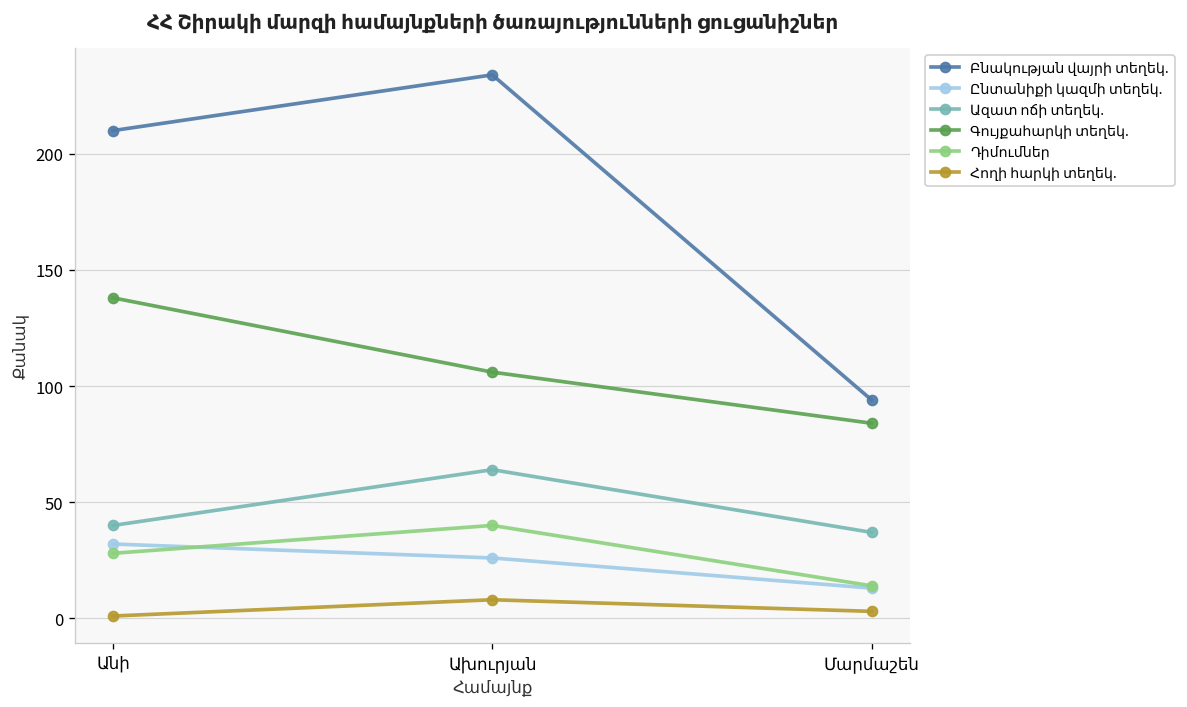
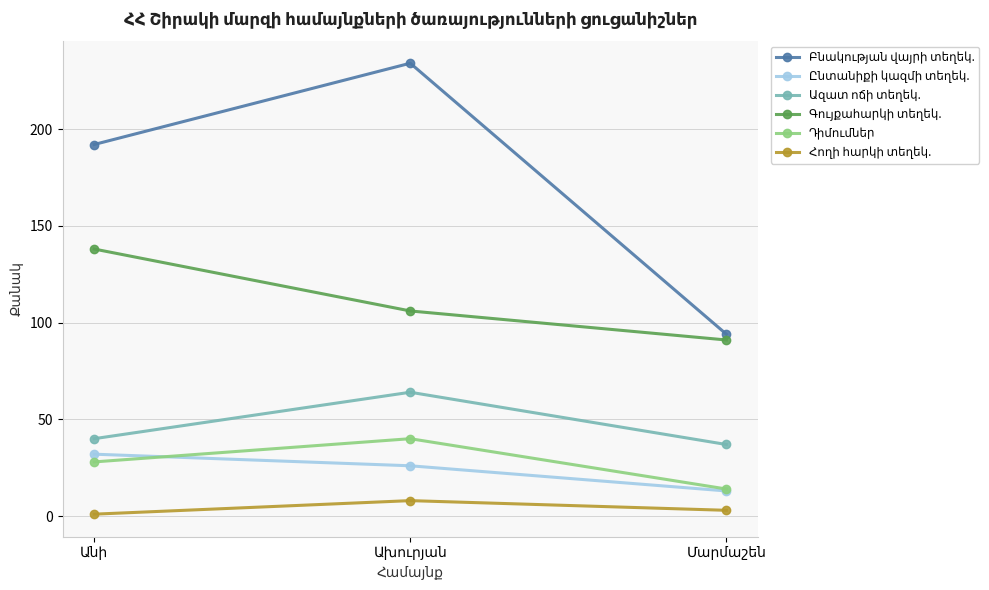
Բնակության վայրի տեղեկ., Անի: 210 -> 192
Գույքահարկի տեղեկ., Մարմաշեն: 84 -> 91
